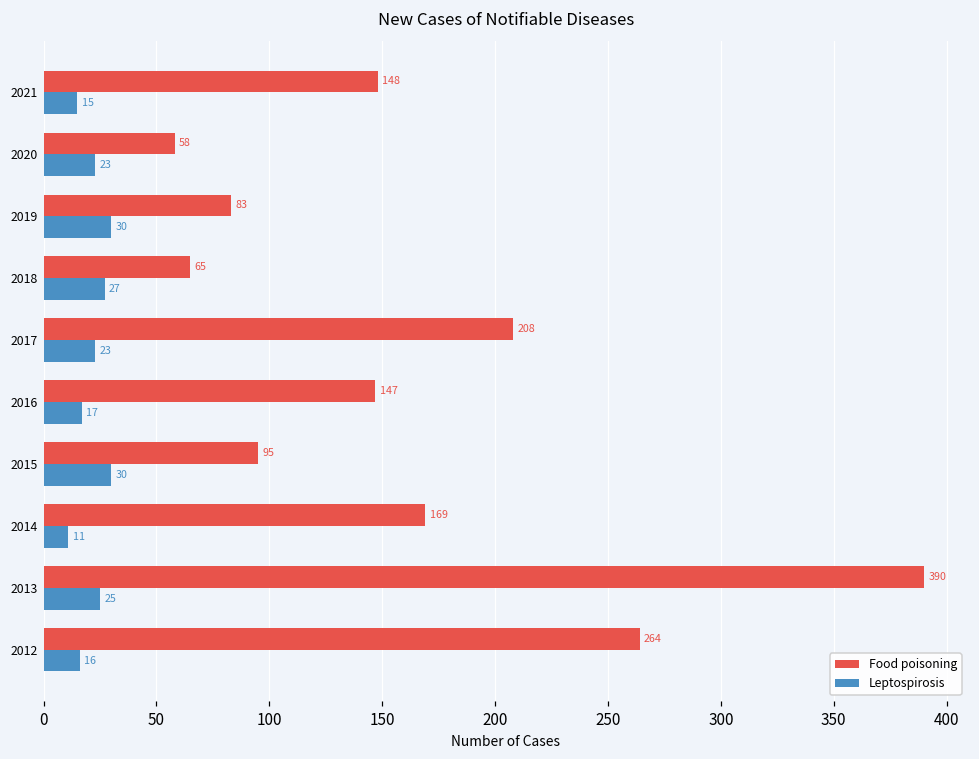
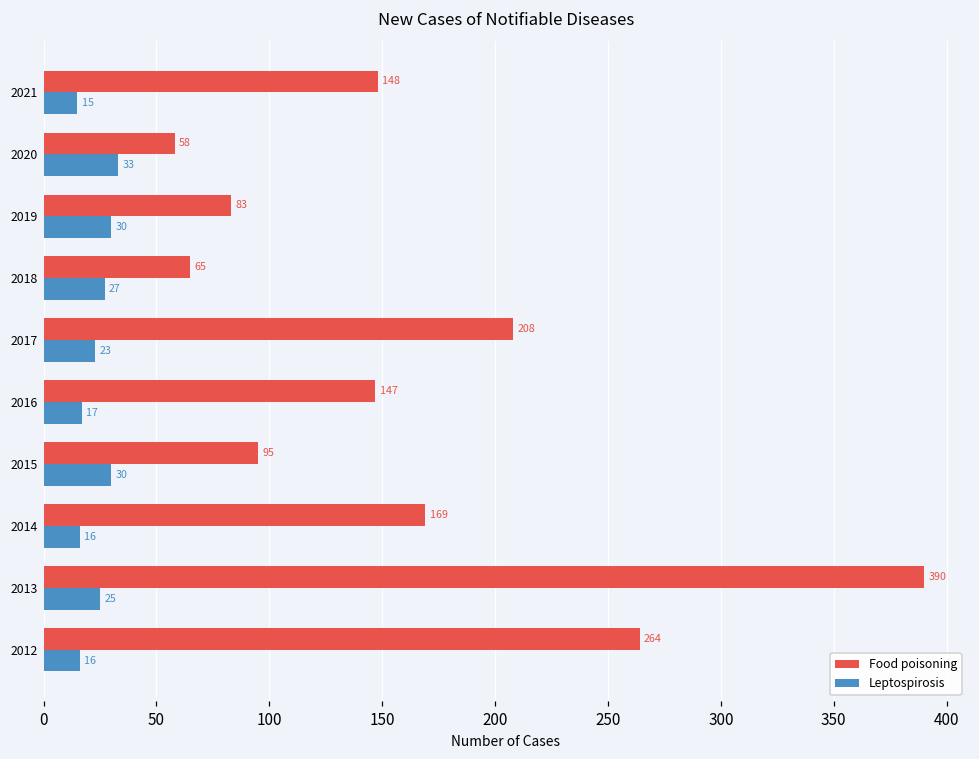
Leptospirosis, 2020: 23 -> 33
Leptospirosis, 2014: 11 -> 16
